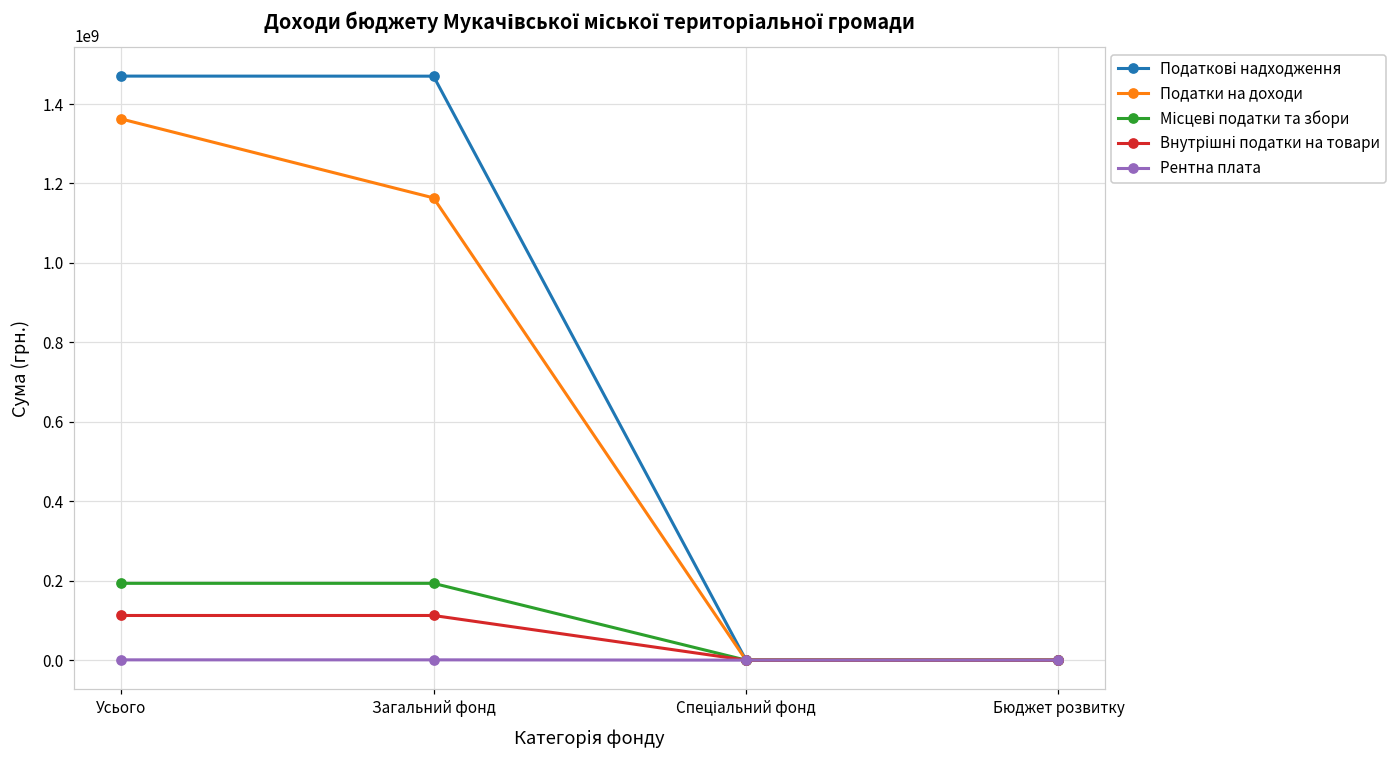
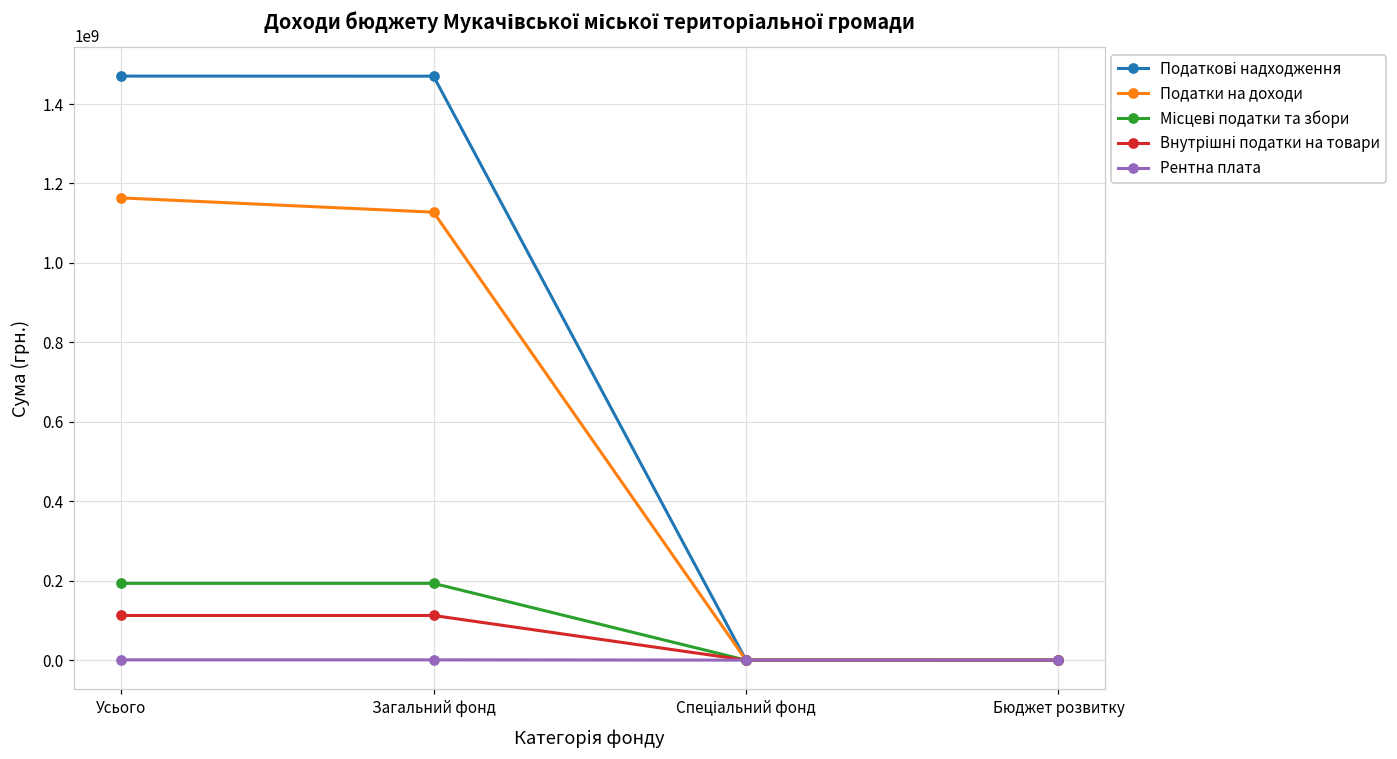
Податки на доходи, Усього: 1360000000 -> 1160000000
Податки на доходи, Загальний фонд: 1160000000 -> 1130000000
